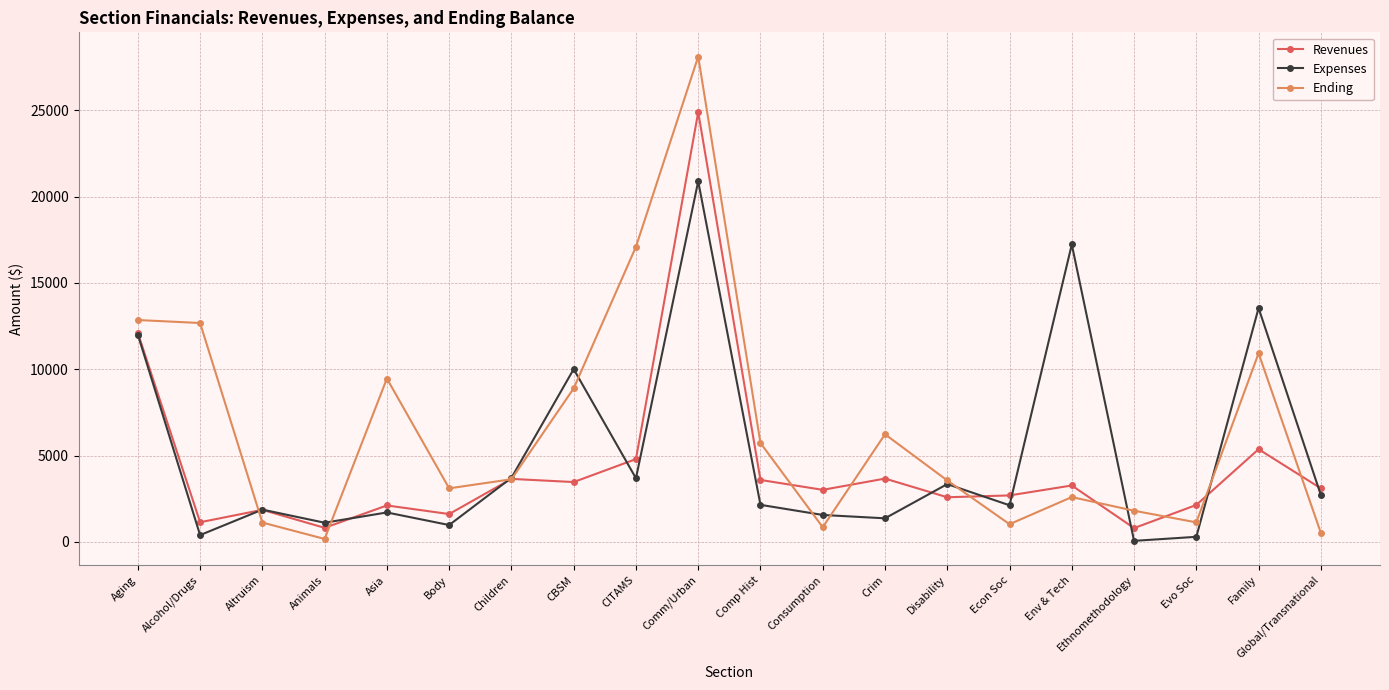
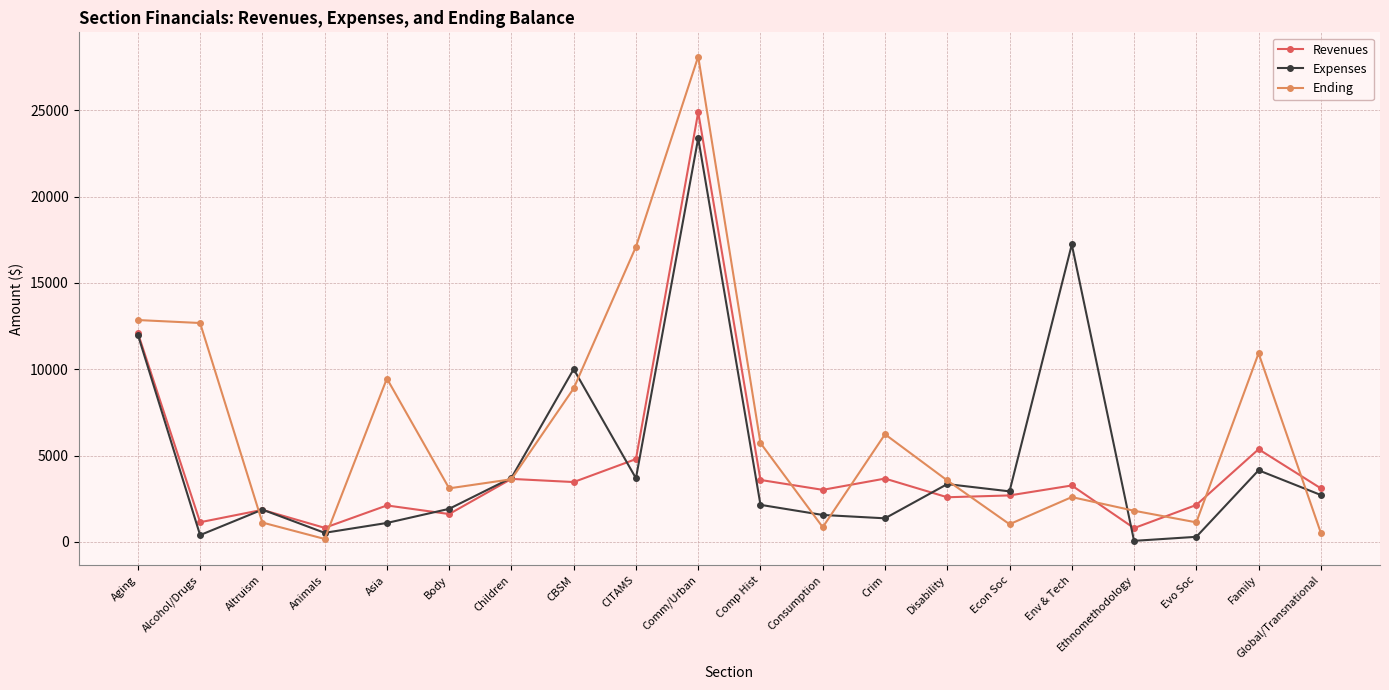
Expenses, Animals: 1100 -> 500
Expenses, Asia: 1700 -> 1100
Expenses, Body: 1000 -> 1900
Expenses, Comm/Urban: 20900 -> 23400
Expenses, Econ Soc: 2100 -> 2900
Expenses, Family: 13500 -> 4200
